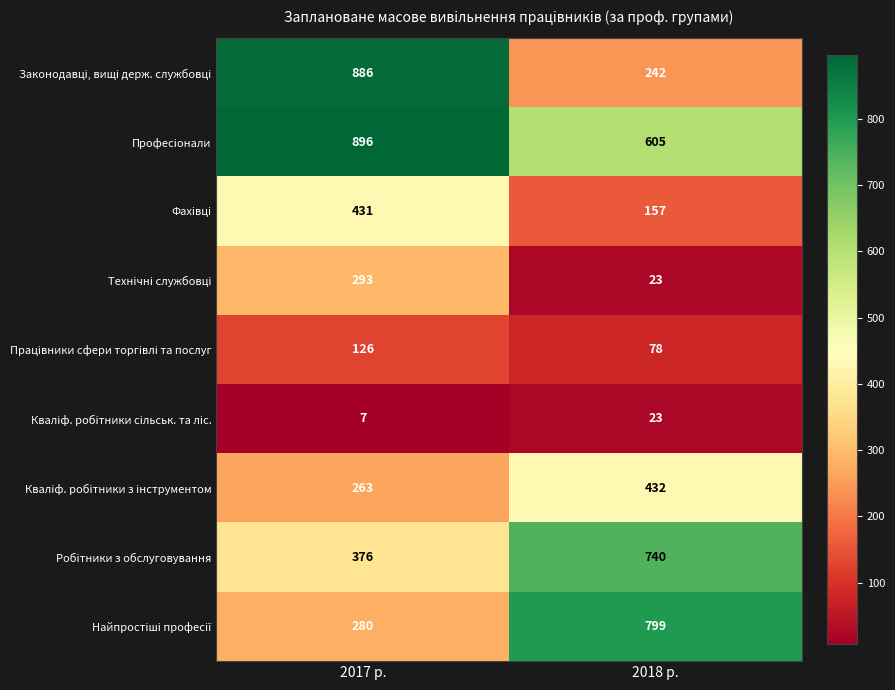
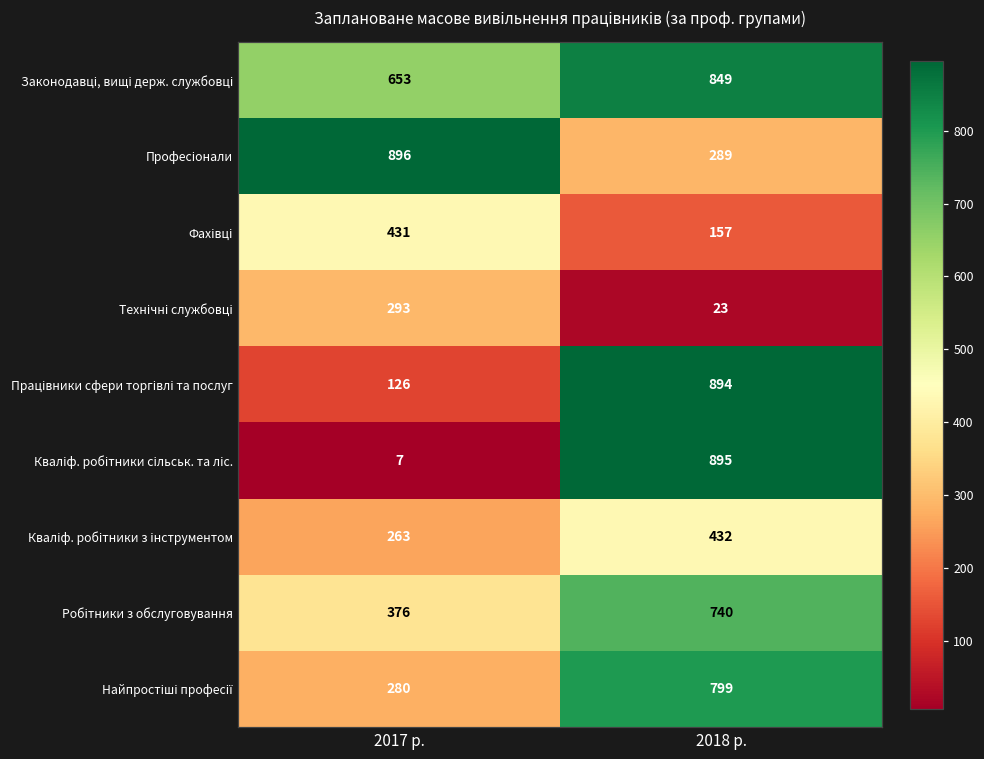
Законодавці, вищі держ. службовці, 2017 р.: 886 -> 653
Законодавці, вищі держ. службовці, 2018 р.: 242 -> 849
Професіонали, 2018 р.: 605 -> 289
Працівники сфери торгівлі та послуг, 2018 р.: 78 -> 894
Кваліф. робітники сільськ. та ліс., 2018 р.: 23 -> 895
